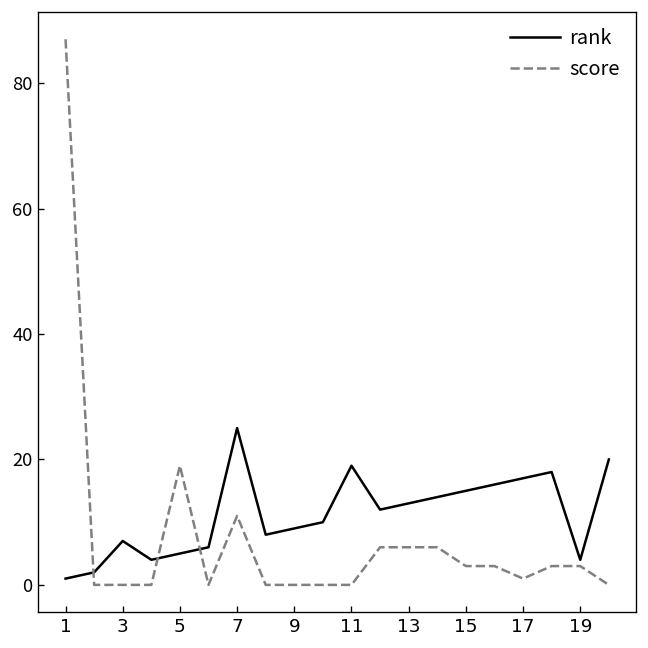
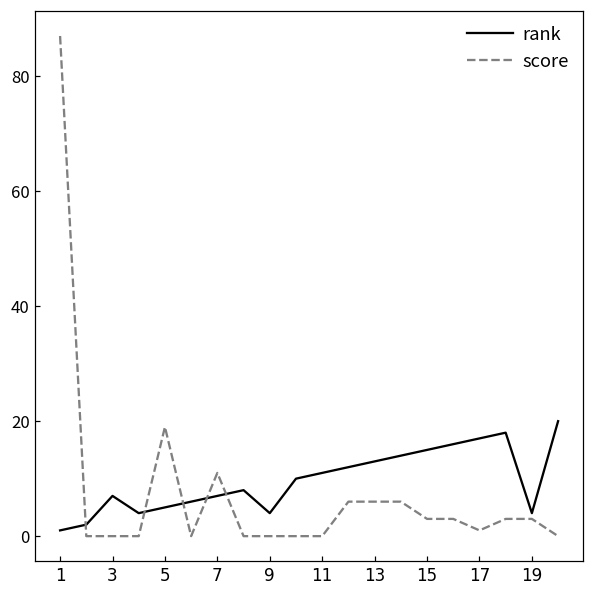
rank, 7: 25 -> 7
rank, 9: 9 -> 4
rank, 11: 19 -> 11
